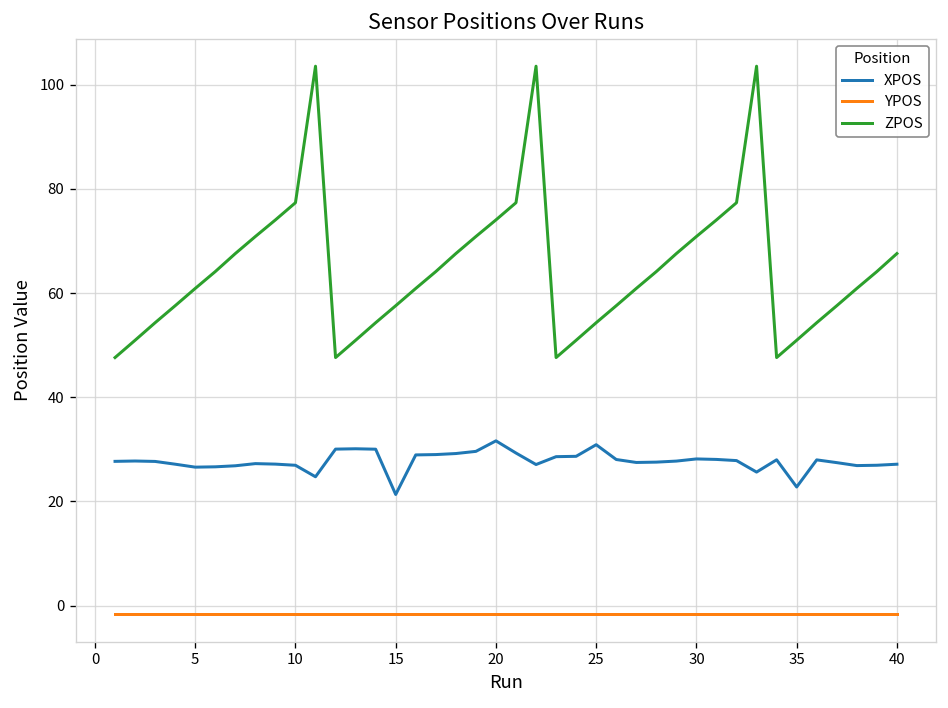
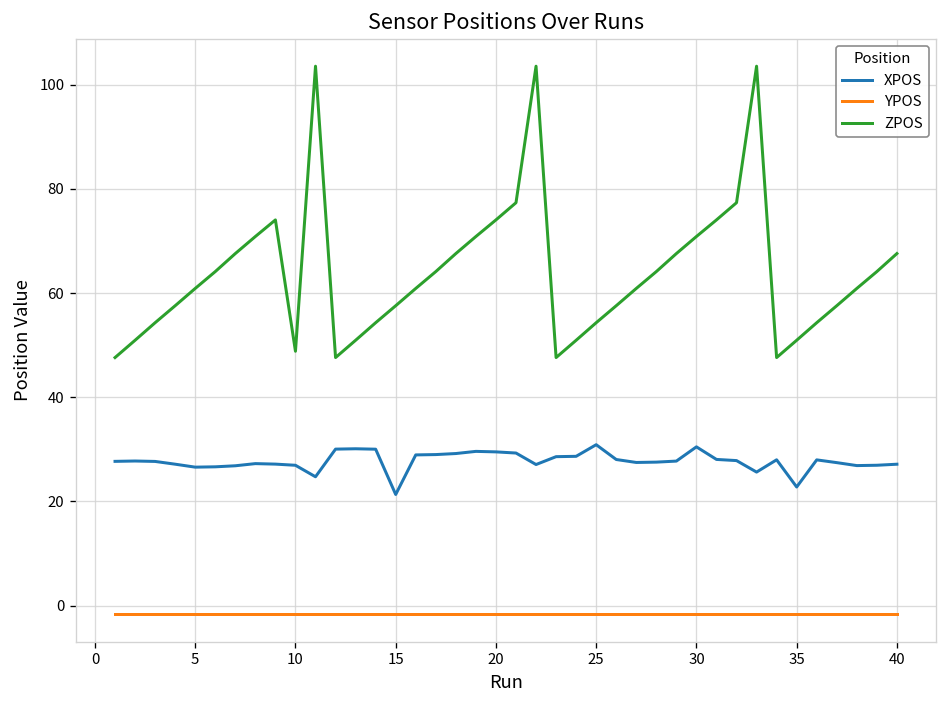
ZPOS, 10: 77 -> 49
XPOS, 20: 32 -> 30
XPOS, 30: 28 -> 30
